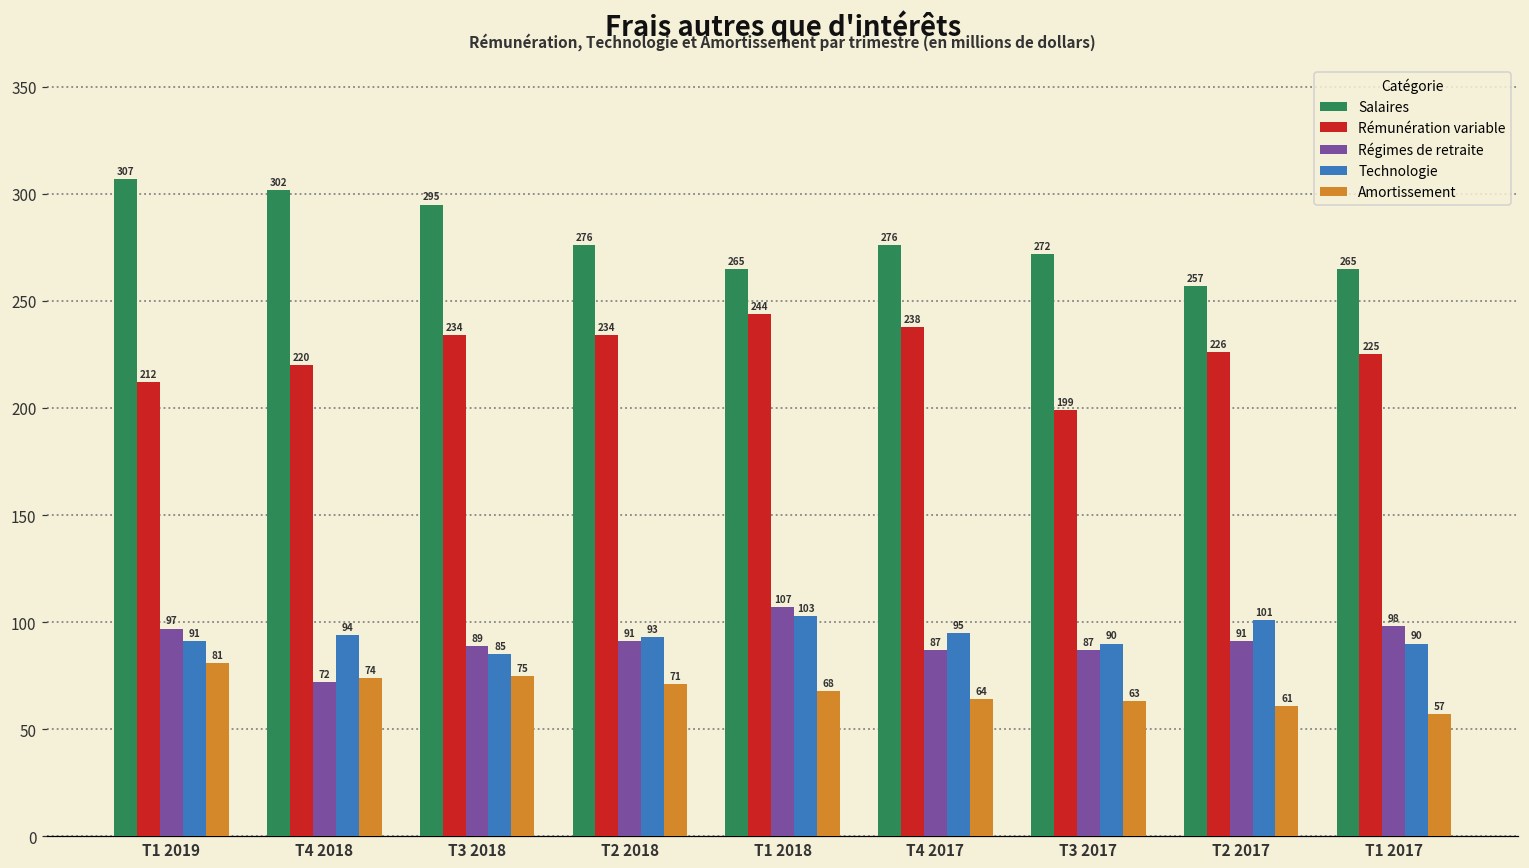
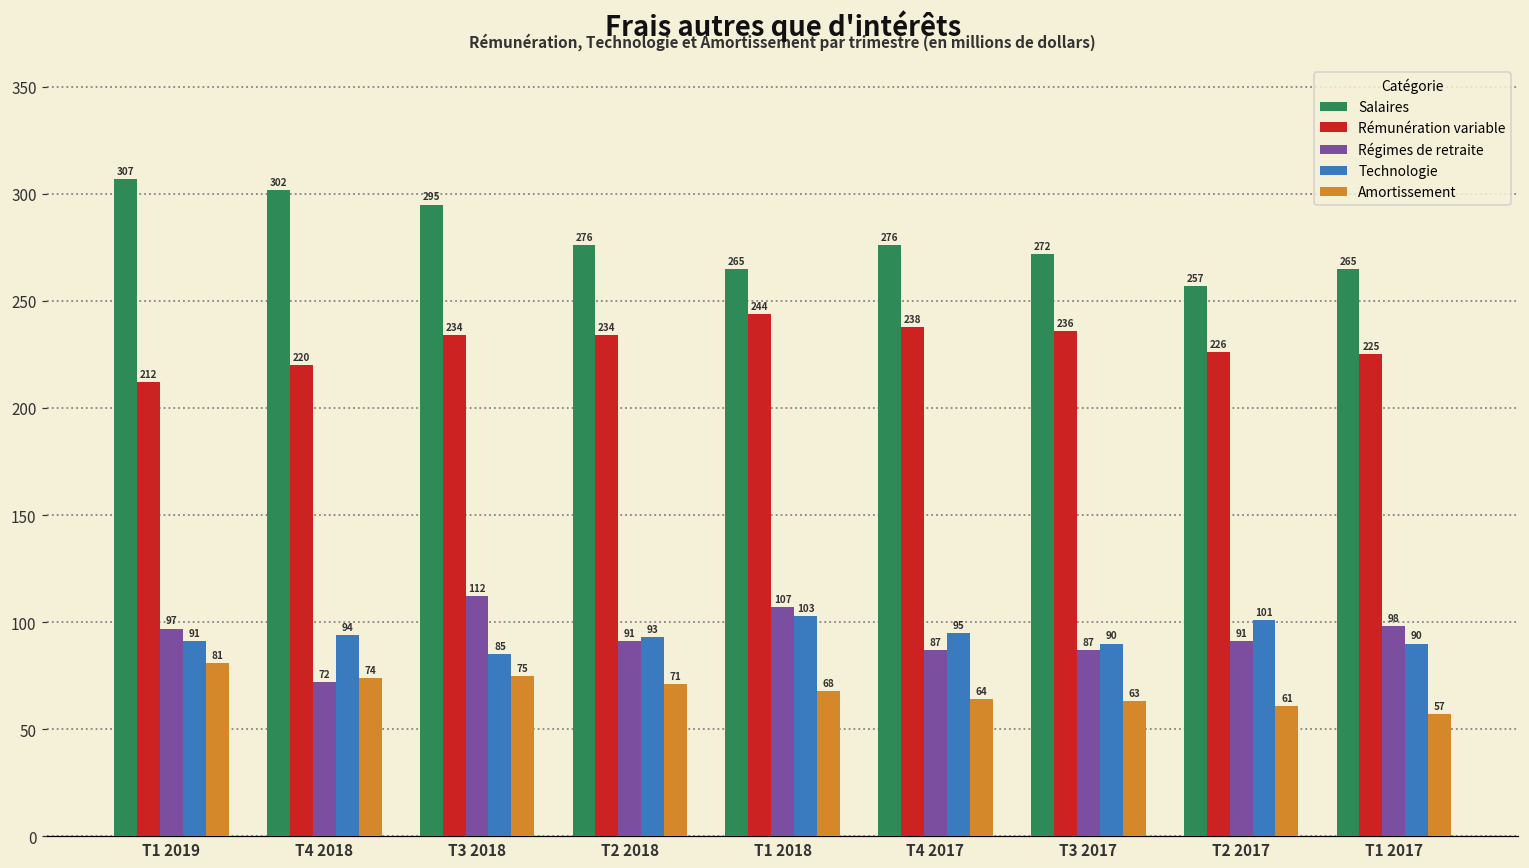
Régimes de retraite, T3 2018: 89 -> 112
Rémunération variable, T3 2017: 199 -> 236
